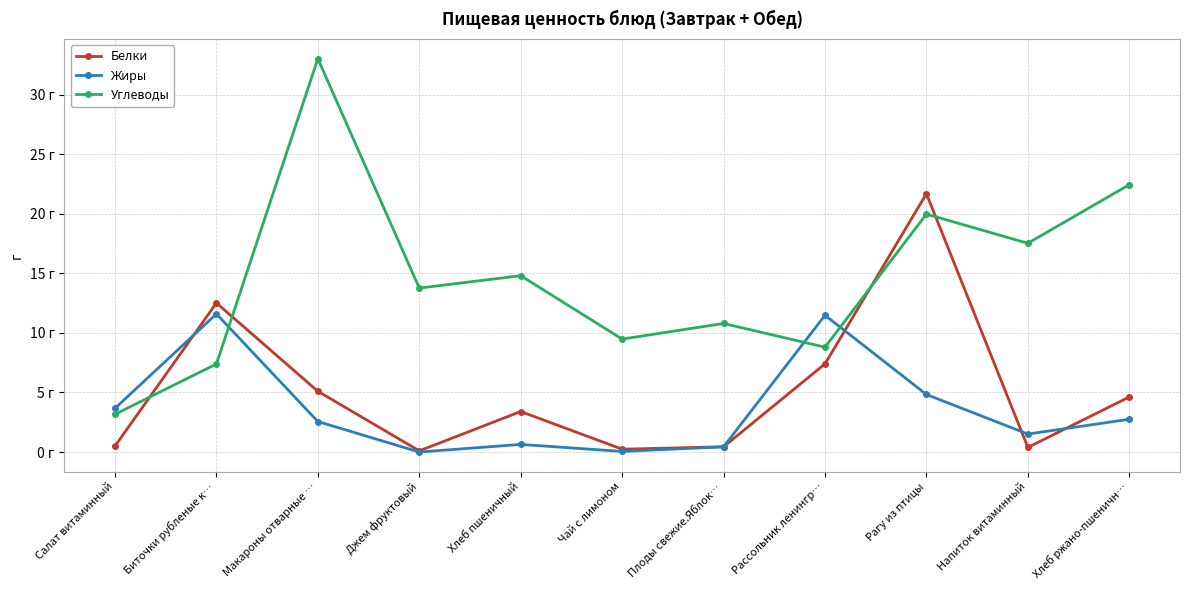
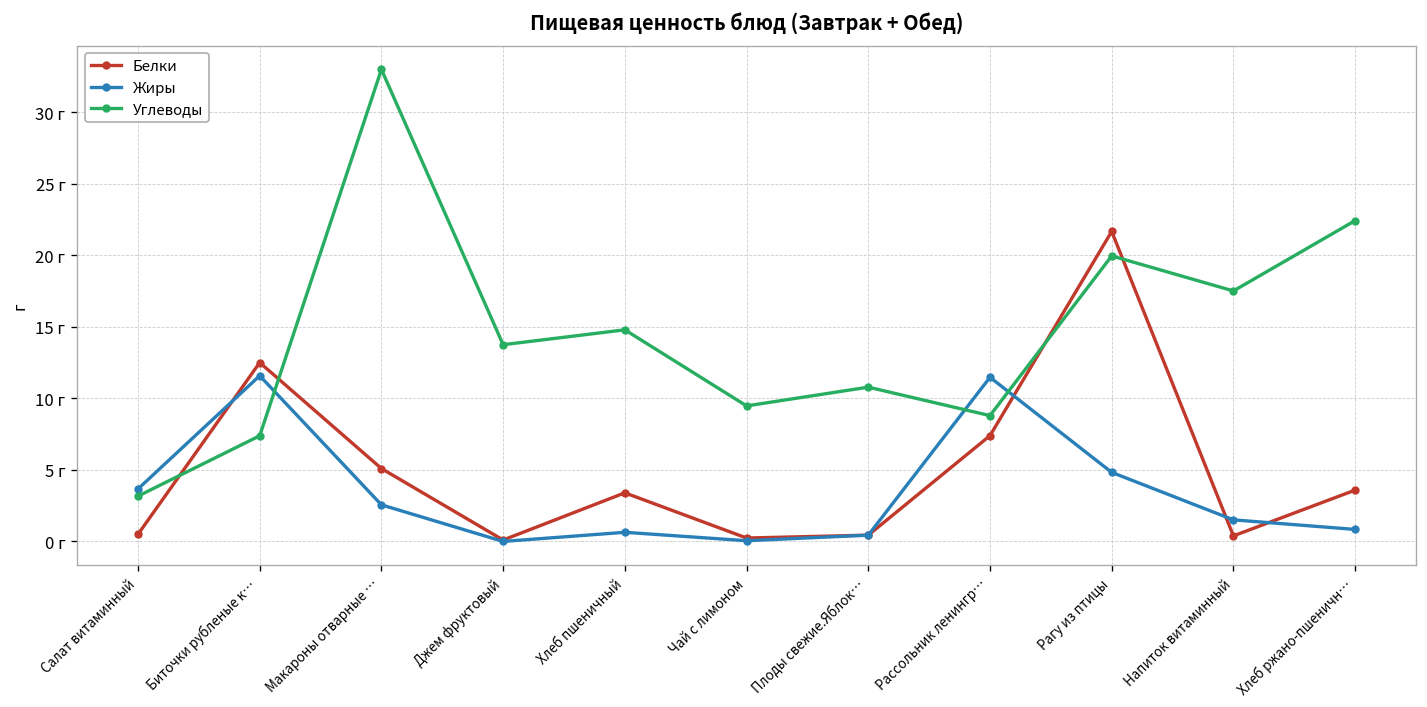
Белки, Хлеб ржано-пшеничн…: 4.6 г -> 3.6 г
Жиры, Хлеб ржано-пшеничн…: 2.8 г -> 0.8 г
